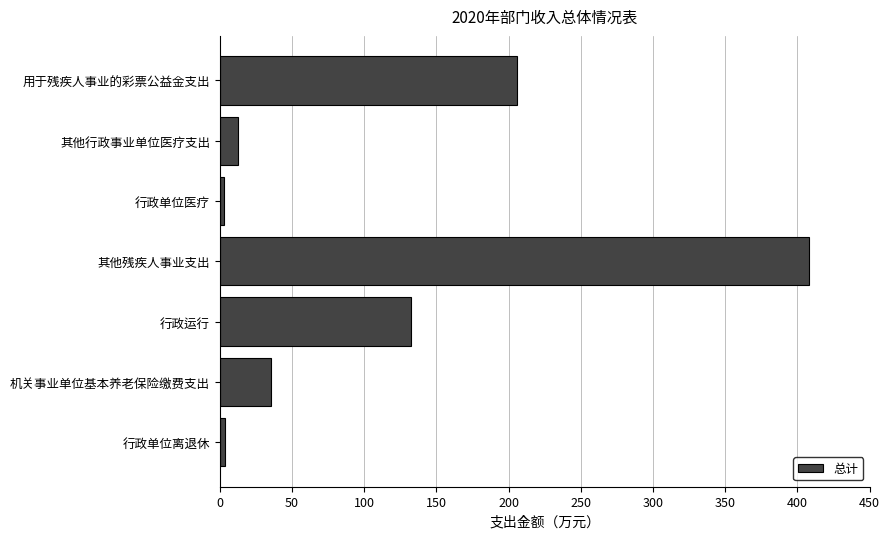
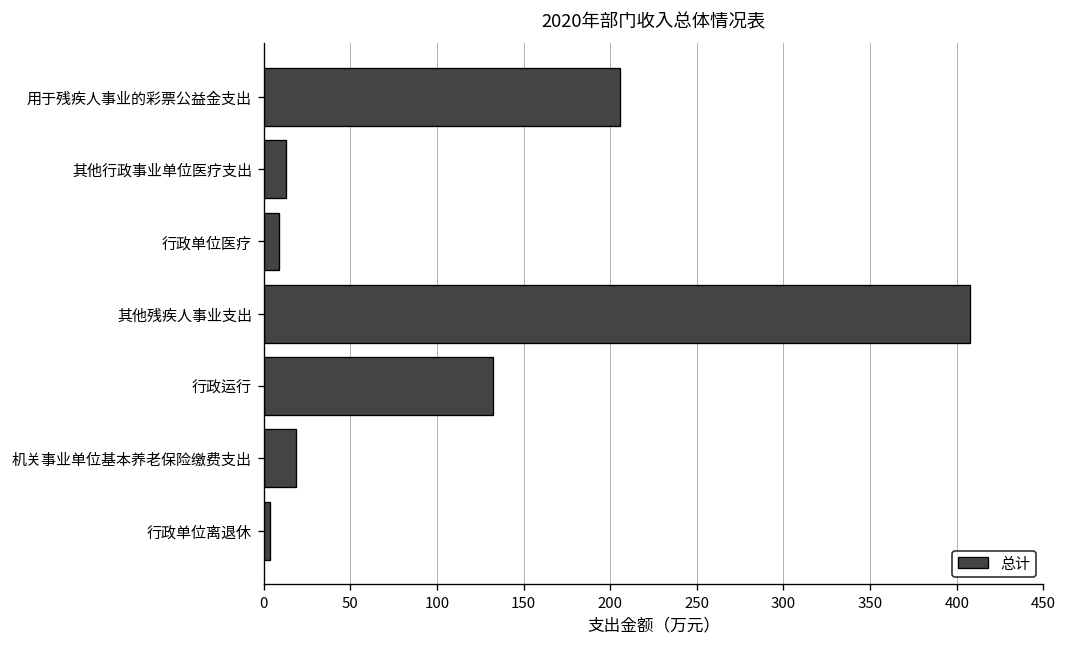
行政单位医疗: 3 -> 9
机关事业单位基本养老保险缴费支出: 35 -> 19
